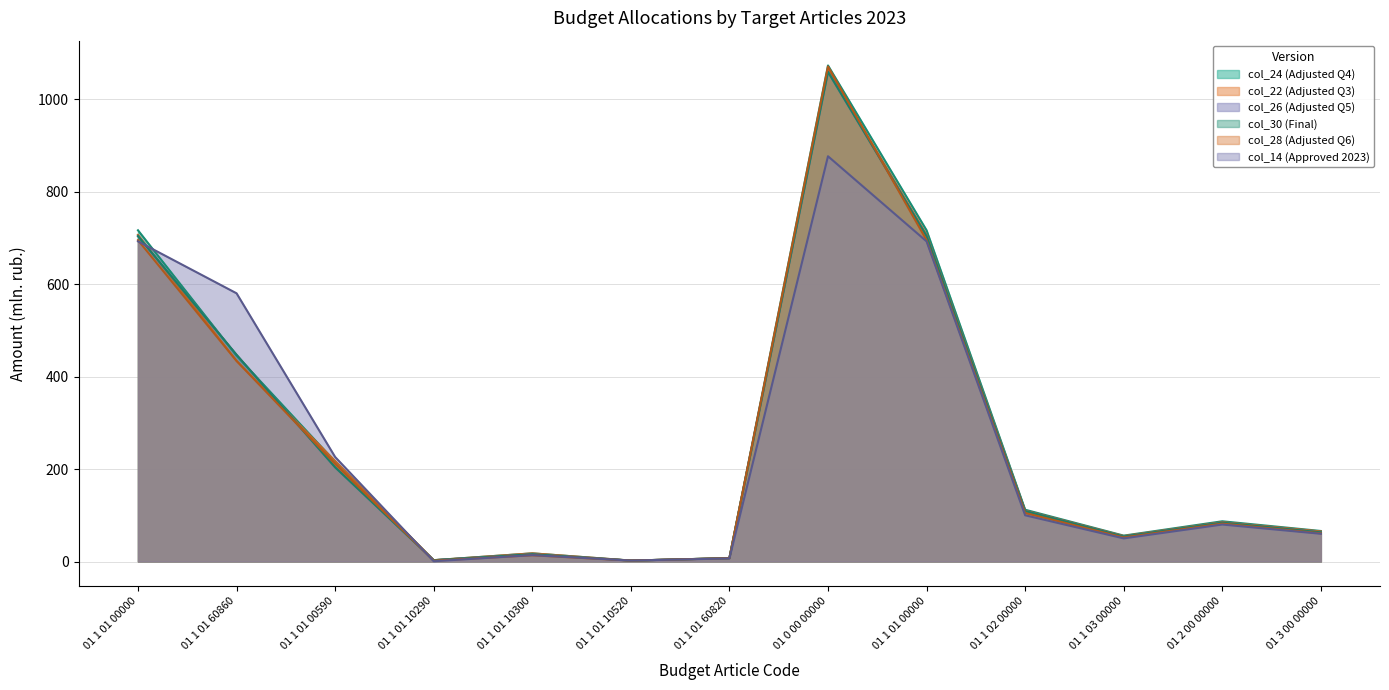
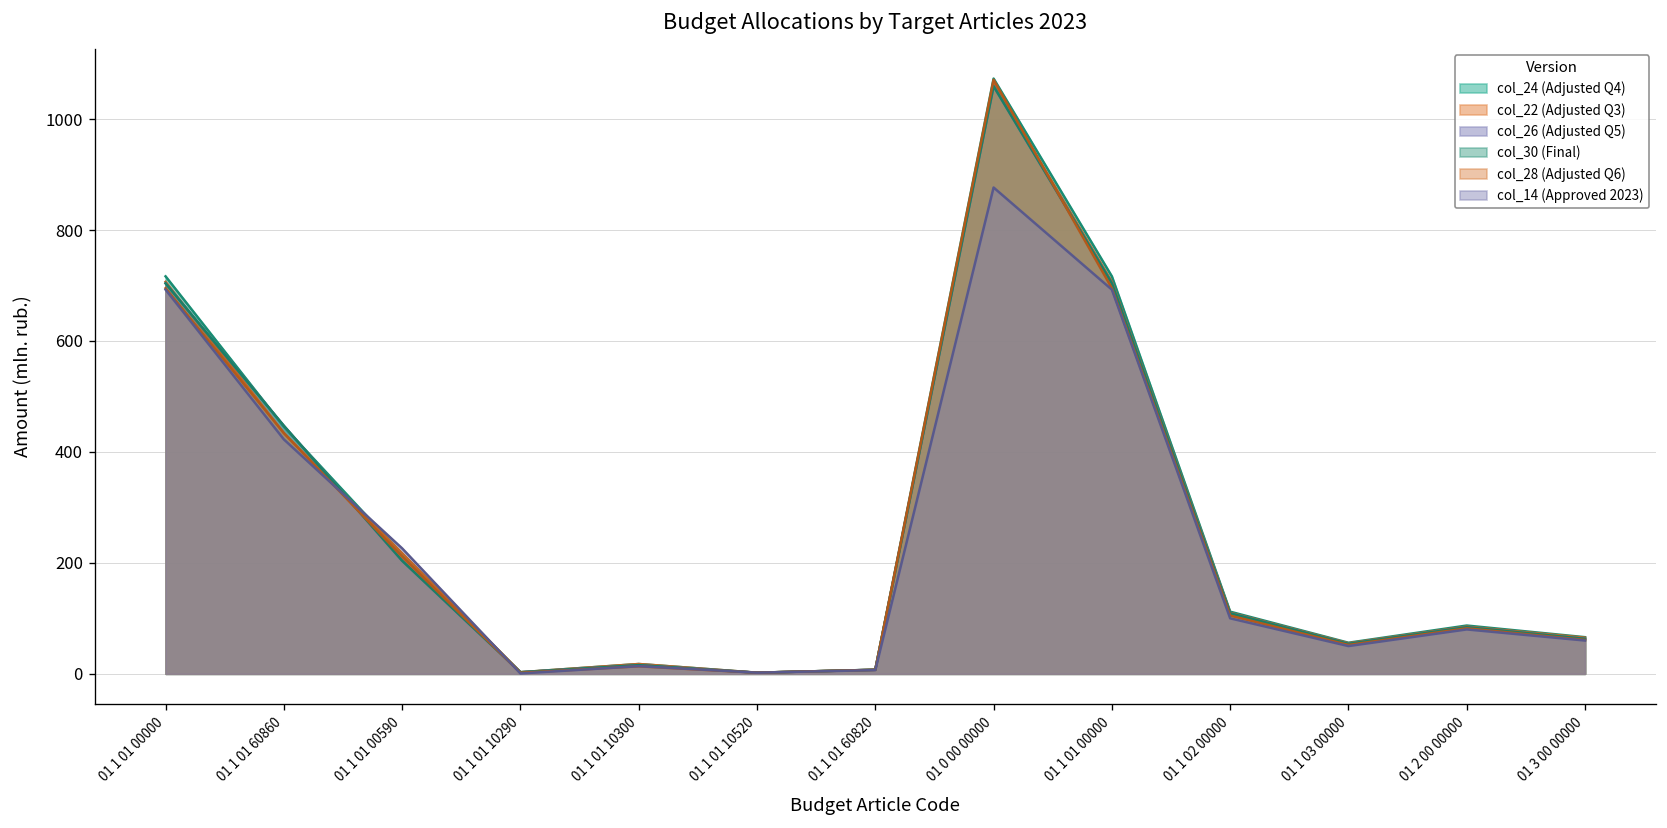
col_14 (Approved 2023), 01 1 01 60860: 580 -> 420
